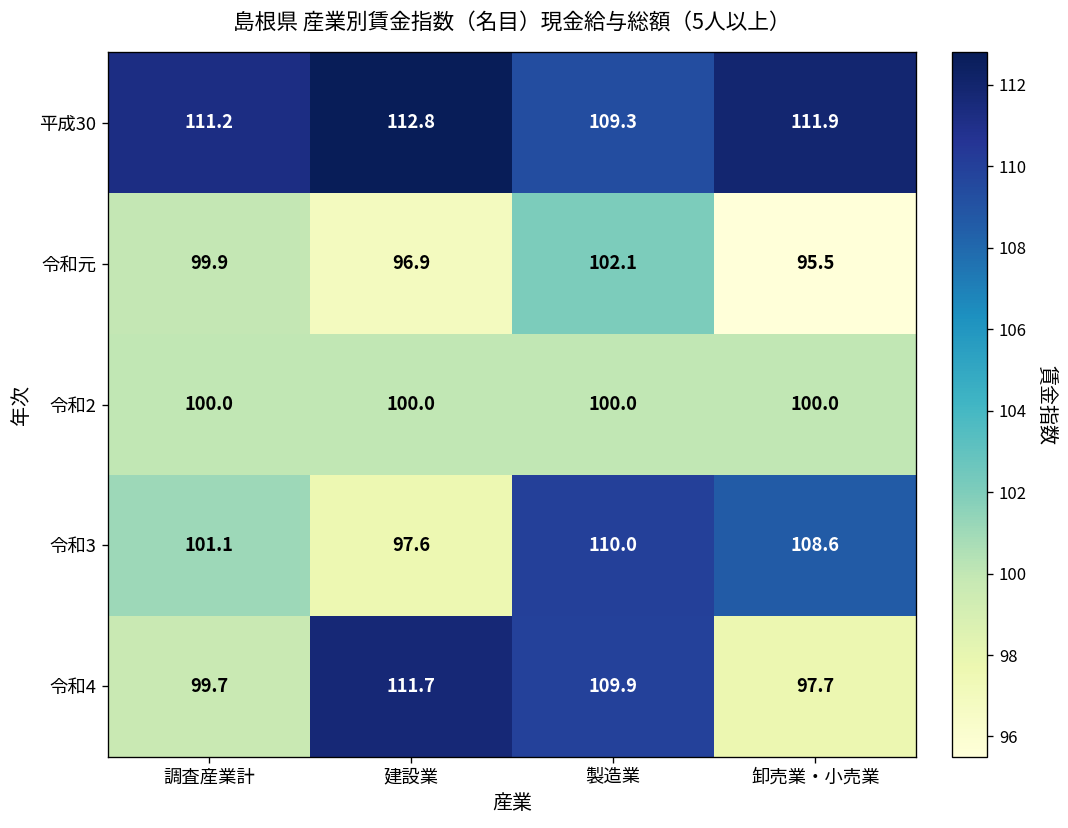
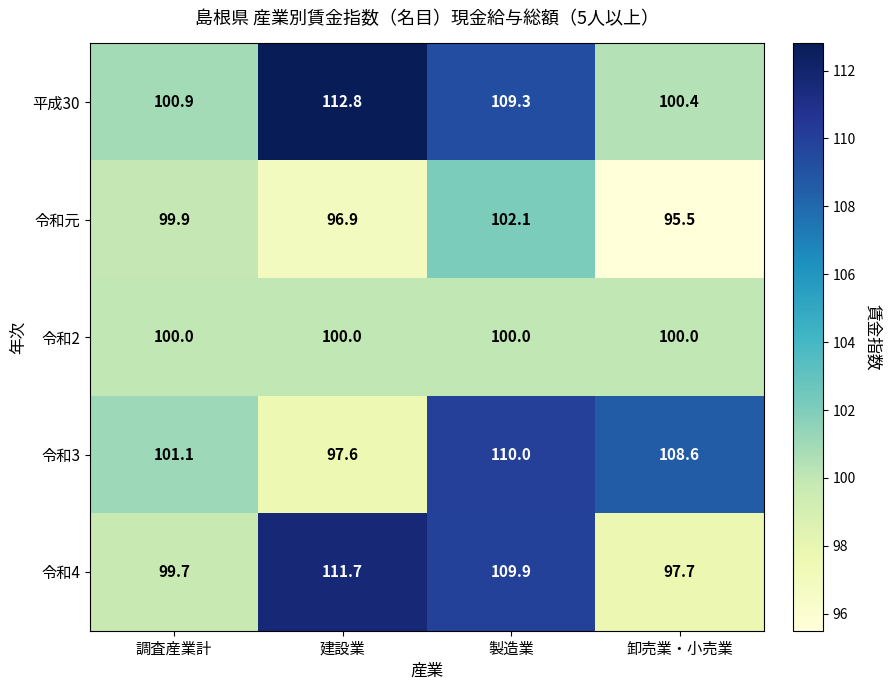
平成30, 調査産業計: 111.2 -> 100.9
平成30, 卸売業・小売業: 111.9 -> 100.4
